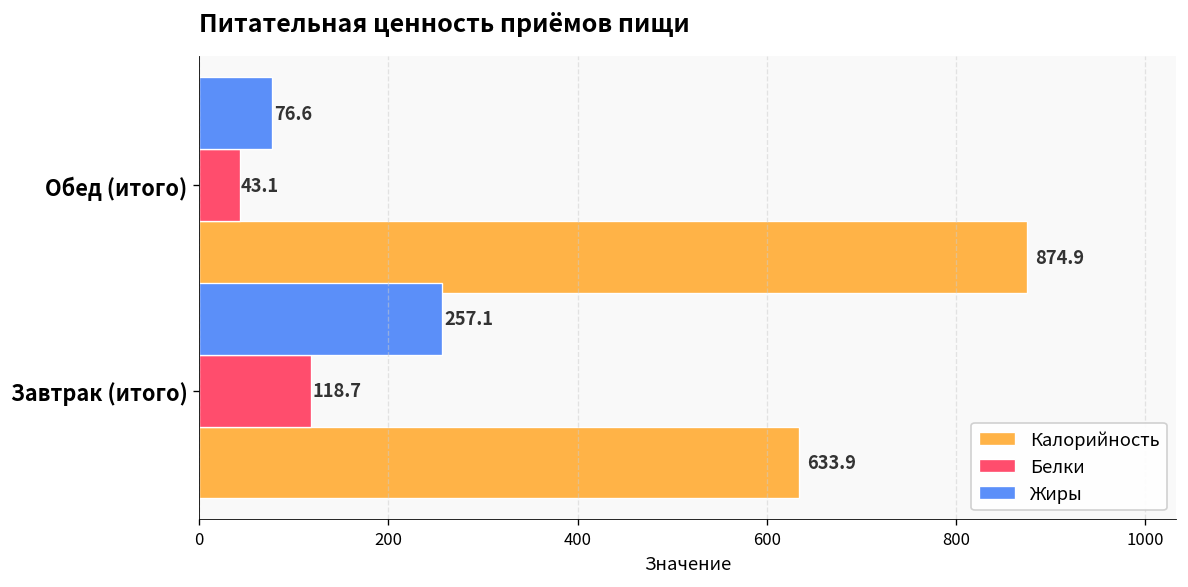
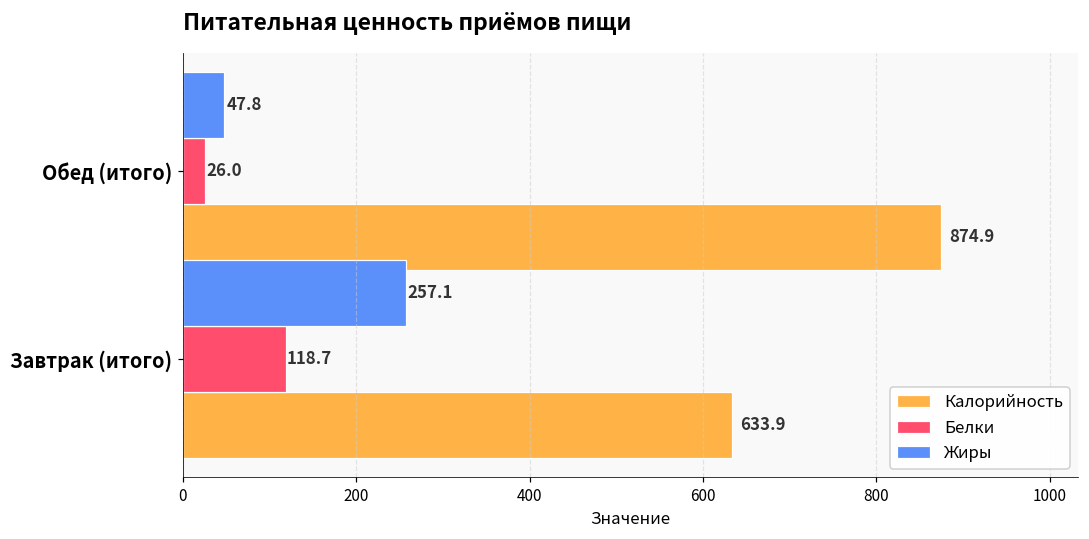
Жиры, Обед (итого): 76.6 -> 47.8
Белки, Обед (итого): 43.1 -> 26.0
